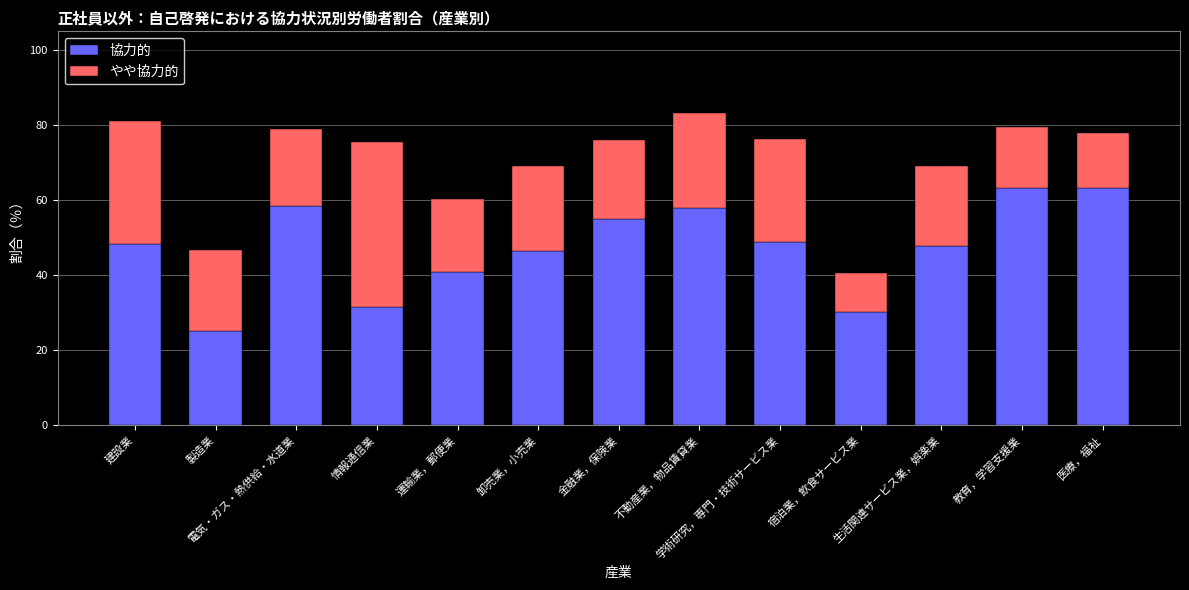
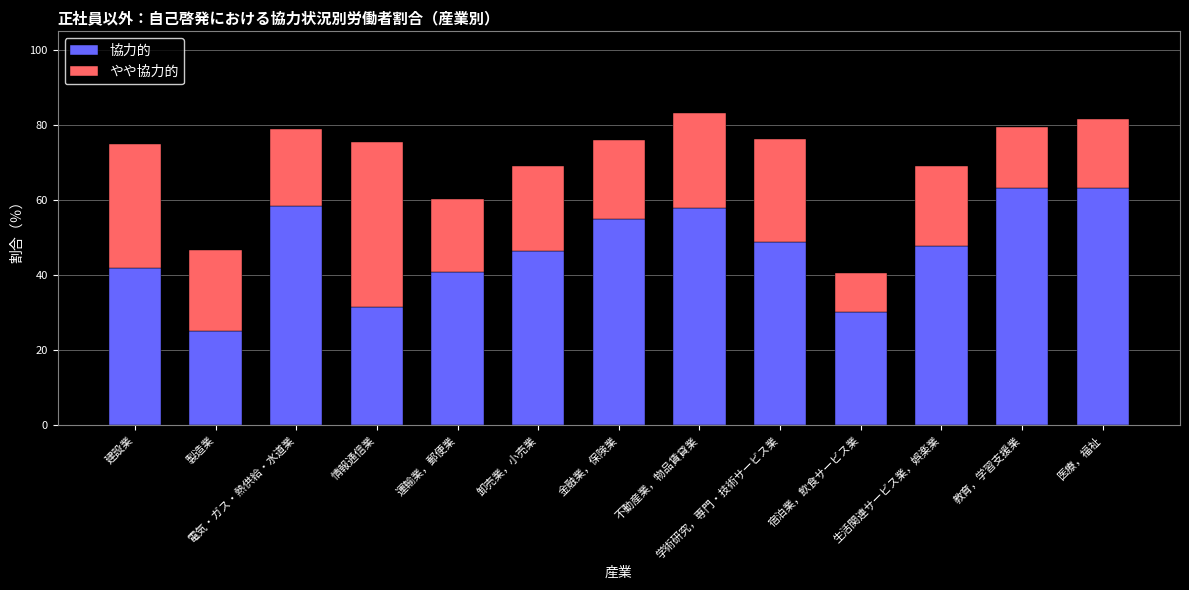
協力的, 建設業: 48 -> 42
やや協力的, 医療，福祉: 15 -> 19
